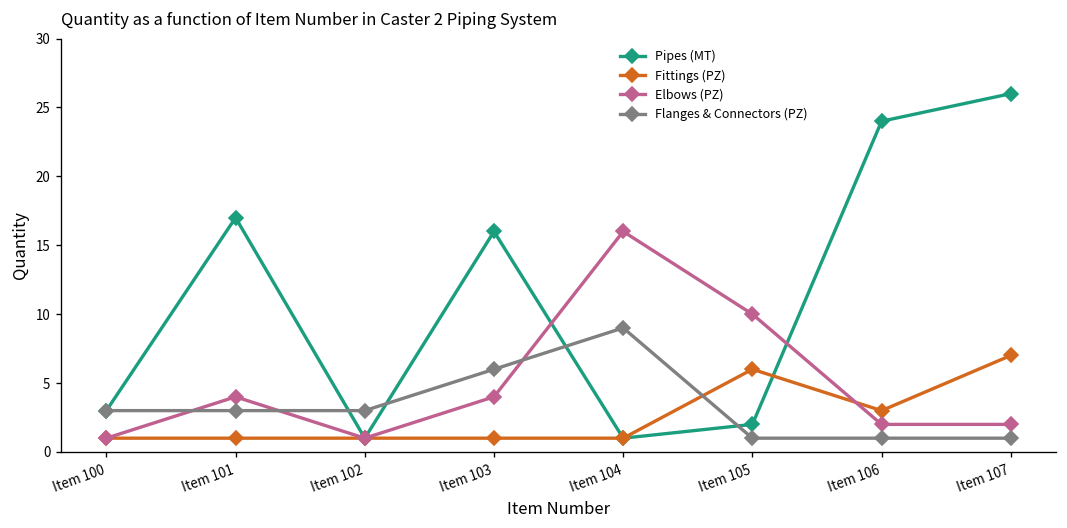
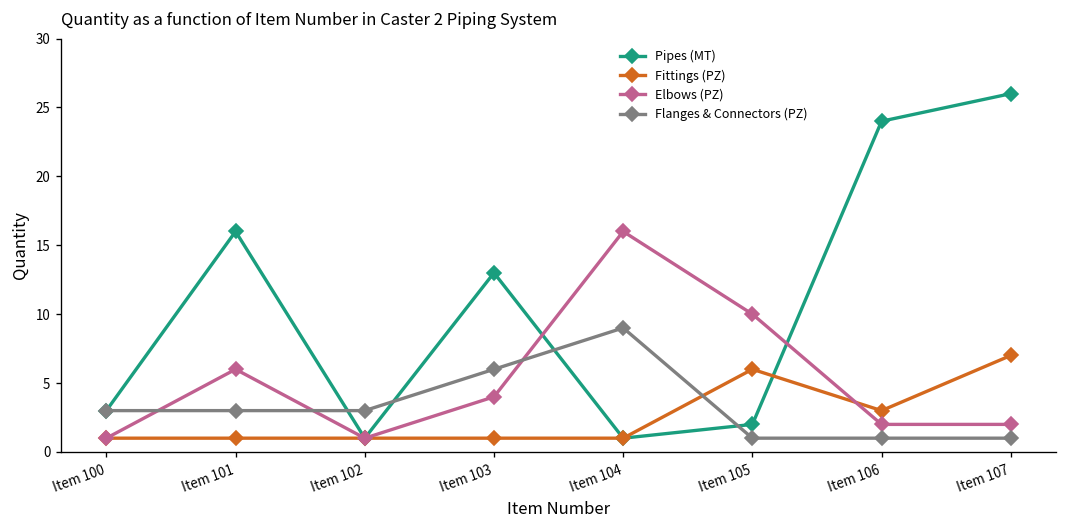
Pipes (MT), Item 101: 17 -> 16
Elbows (PZ), Item 101: 4 -> 6
Pipes (MT), Item 103: 16 -> 13
